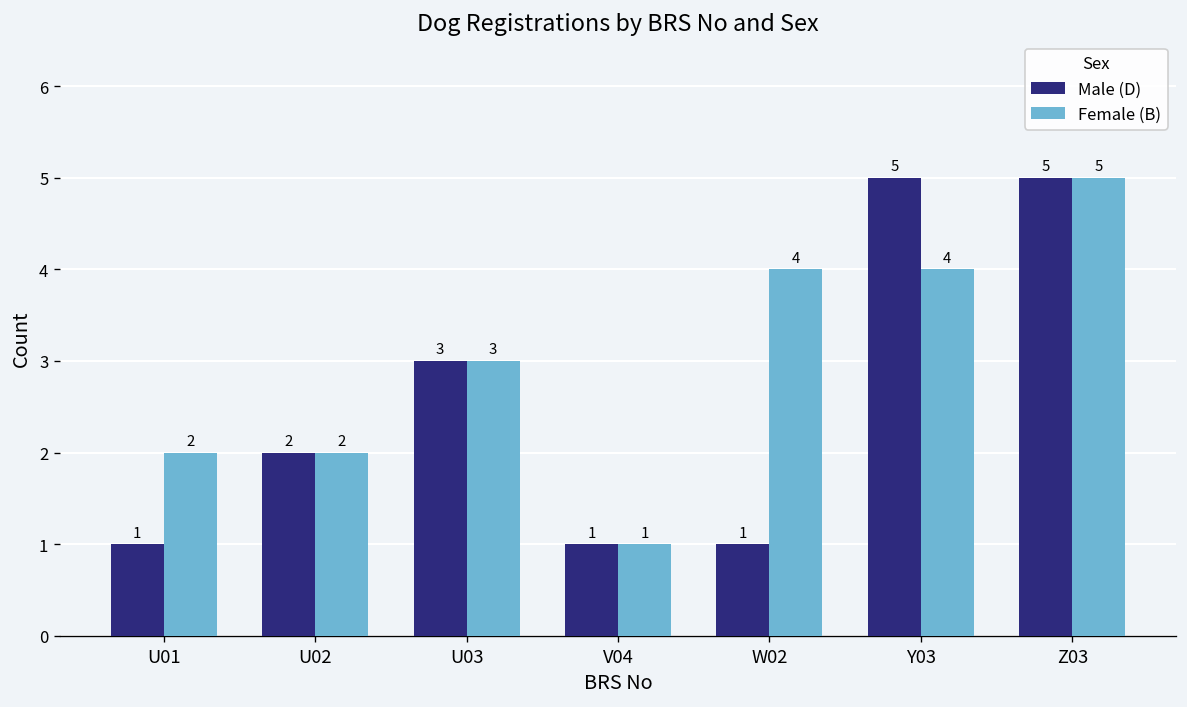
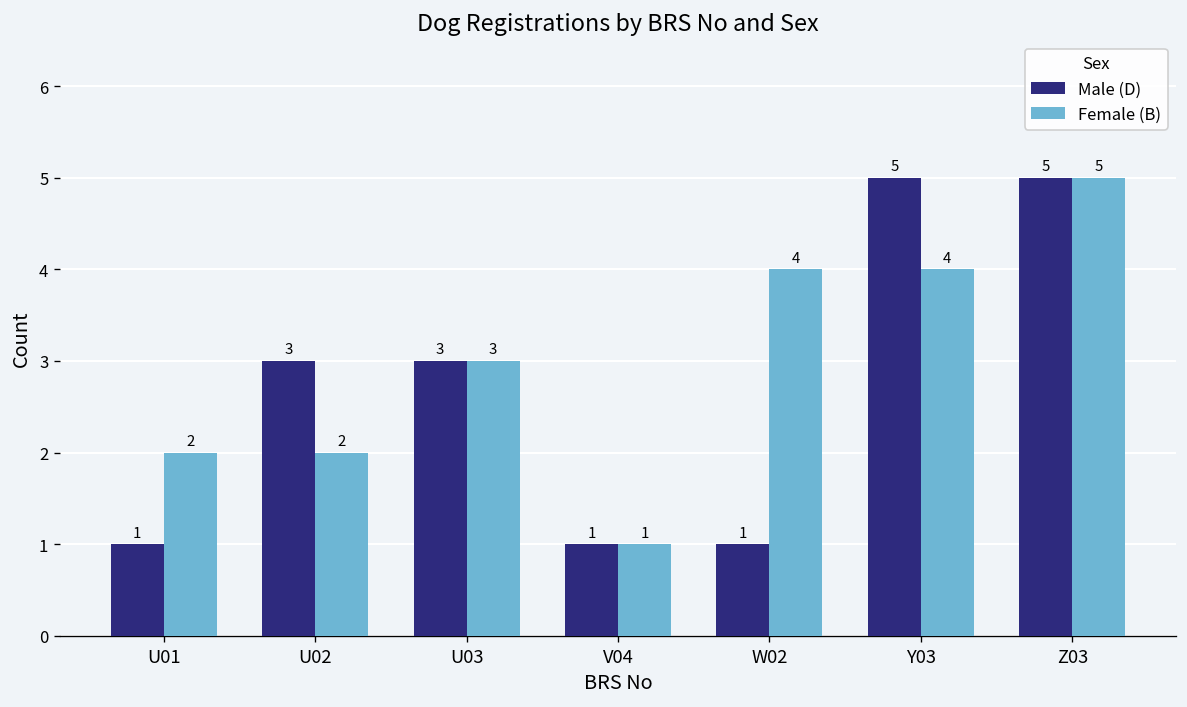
Male (D), U02: 2 -> 3
